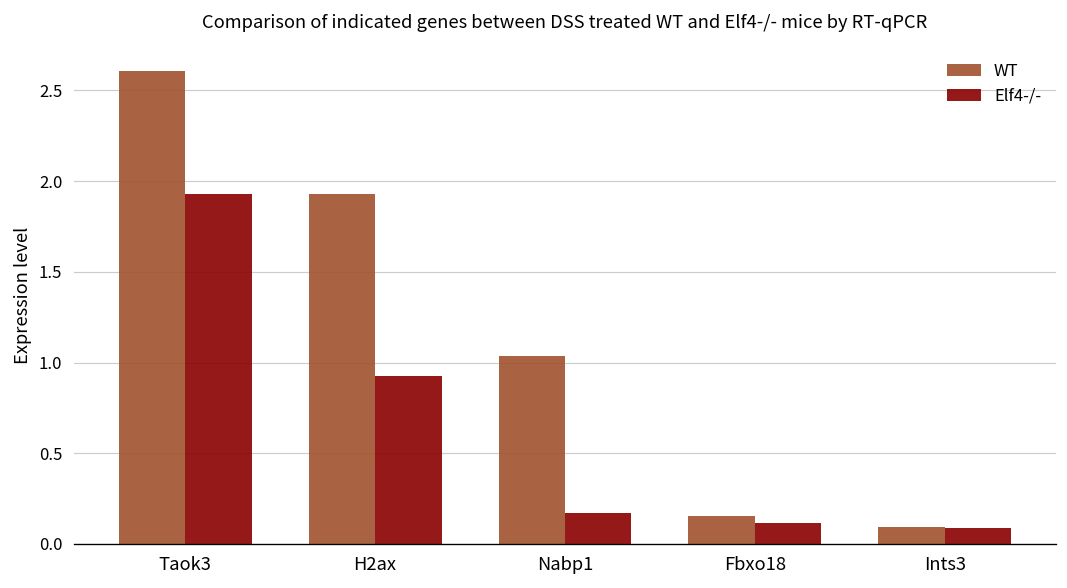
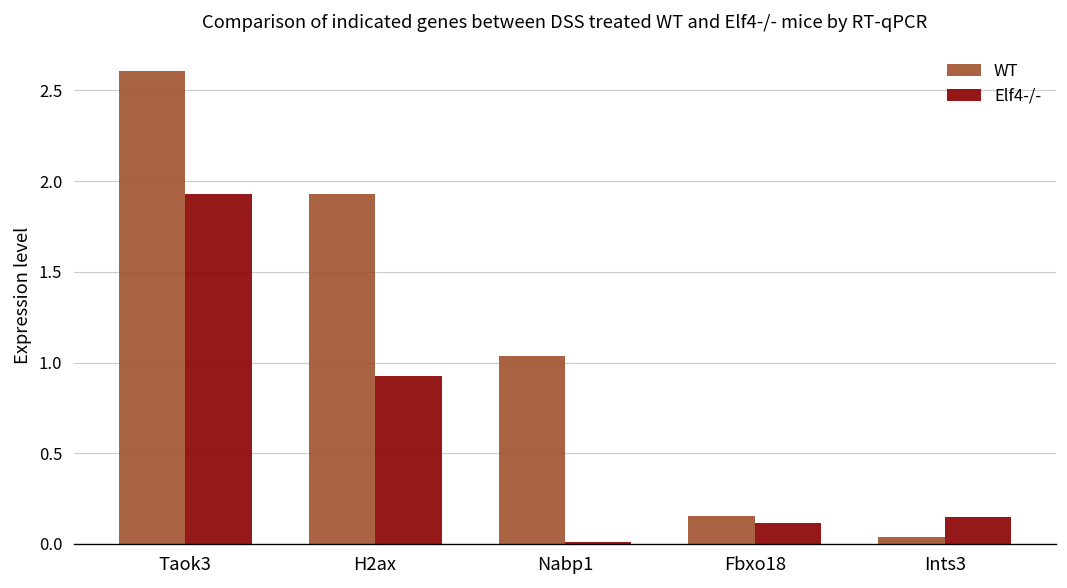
Elf4-/-, Nabp1: 0.17 -> 0.01
WT, Ints3: 0.09 -> 0.04
Elf4-/-, Ints3: 0.09 -> 0.15
